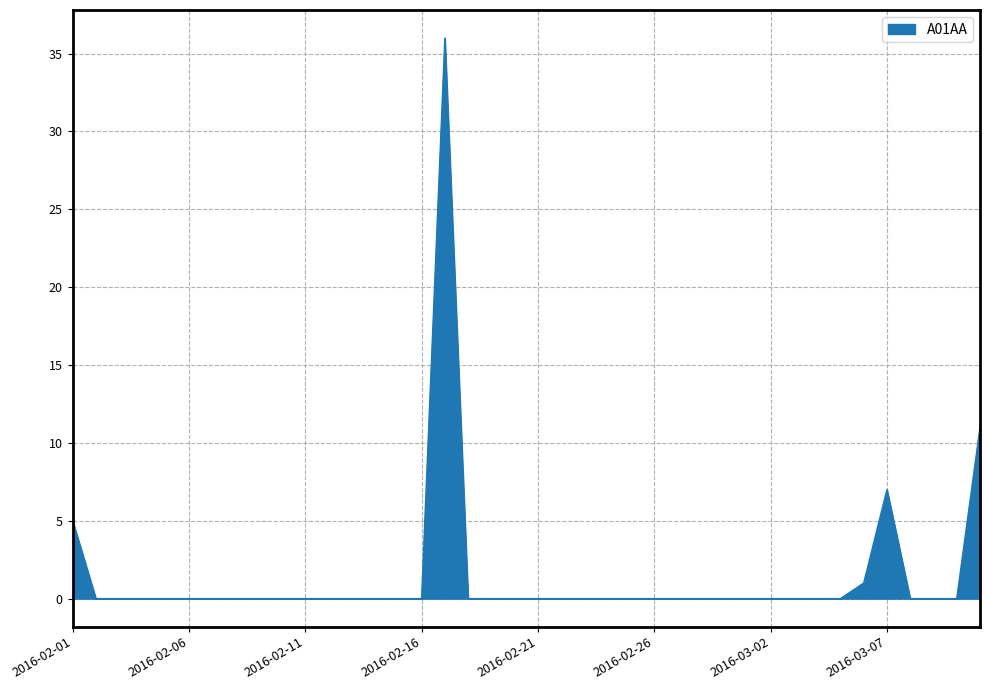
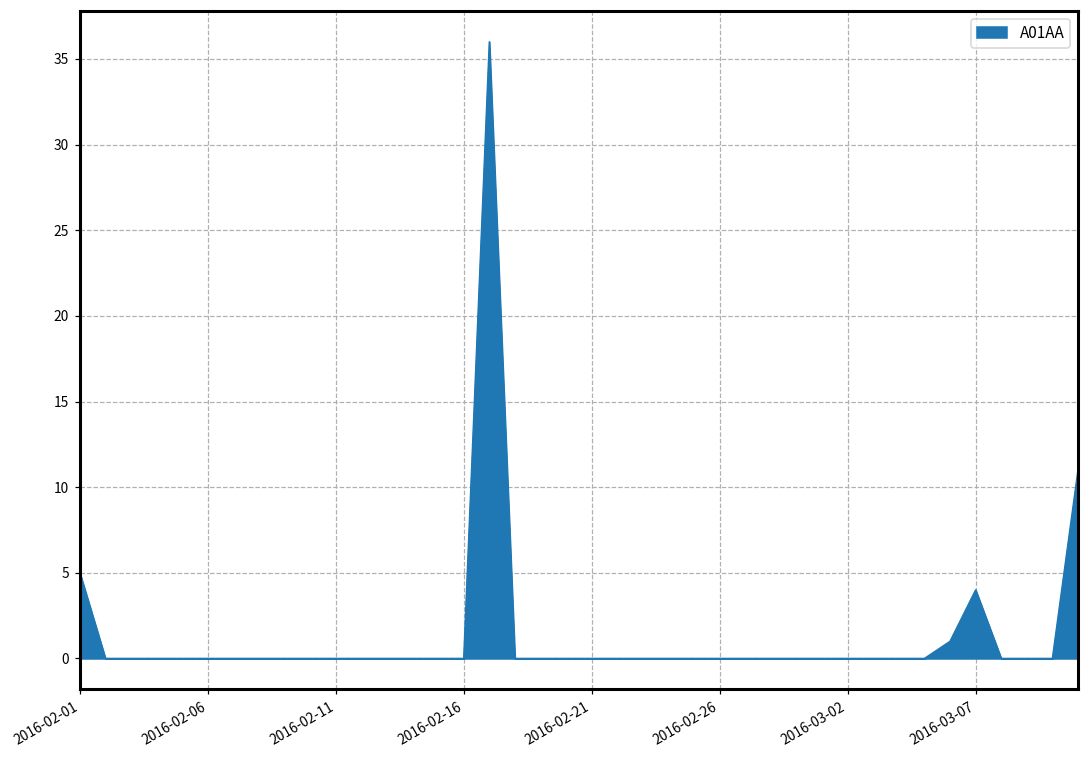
2016-03-07: 7 -> 4
